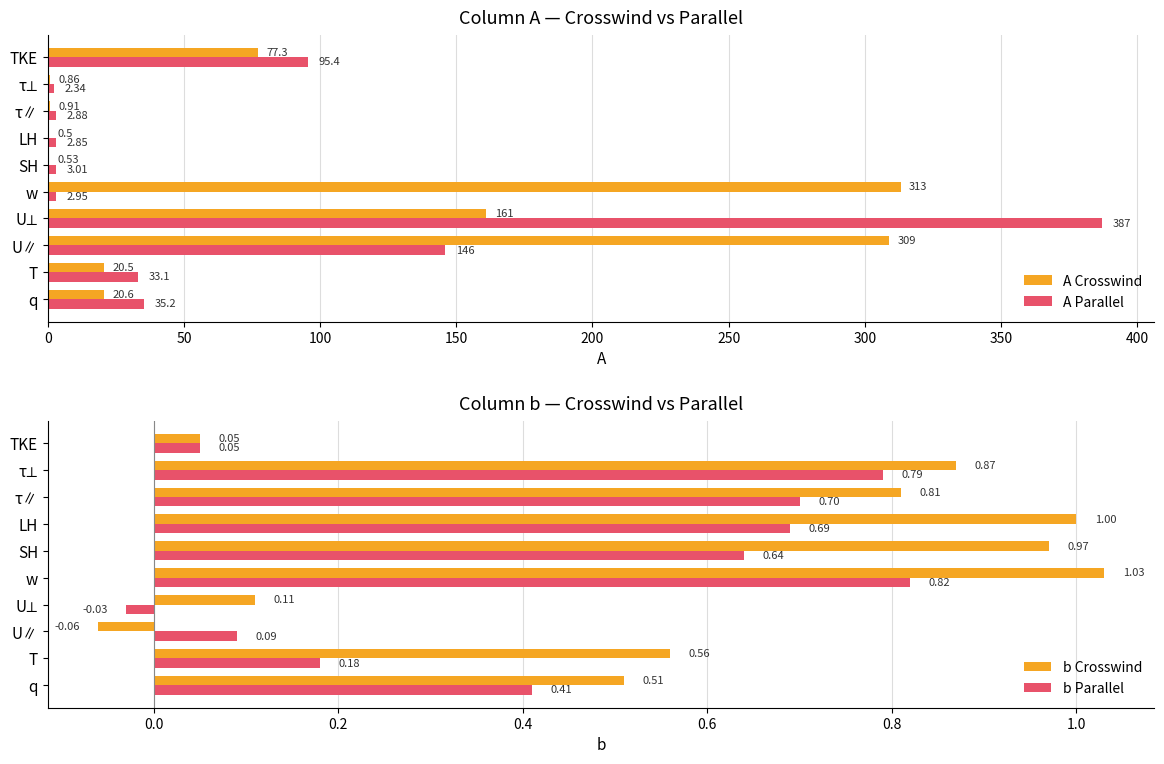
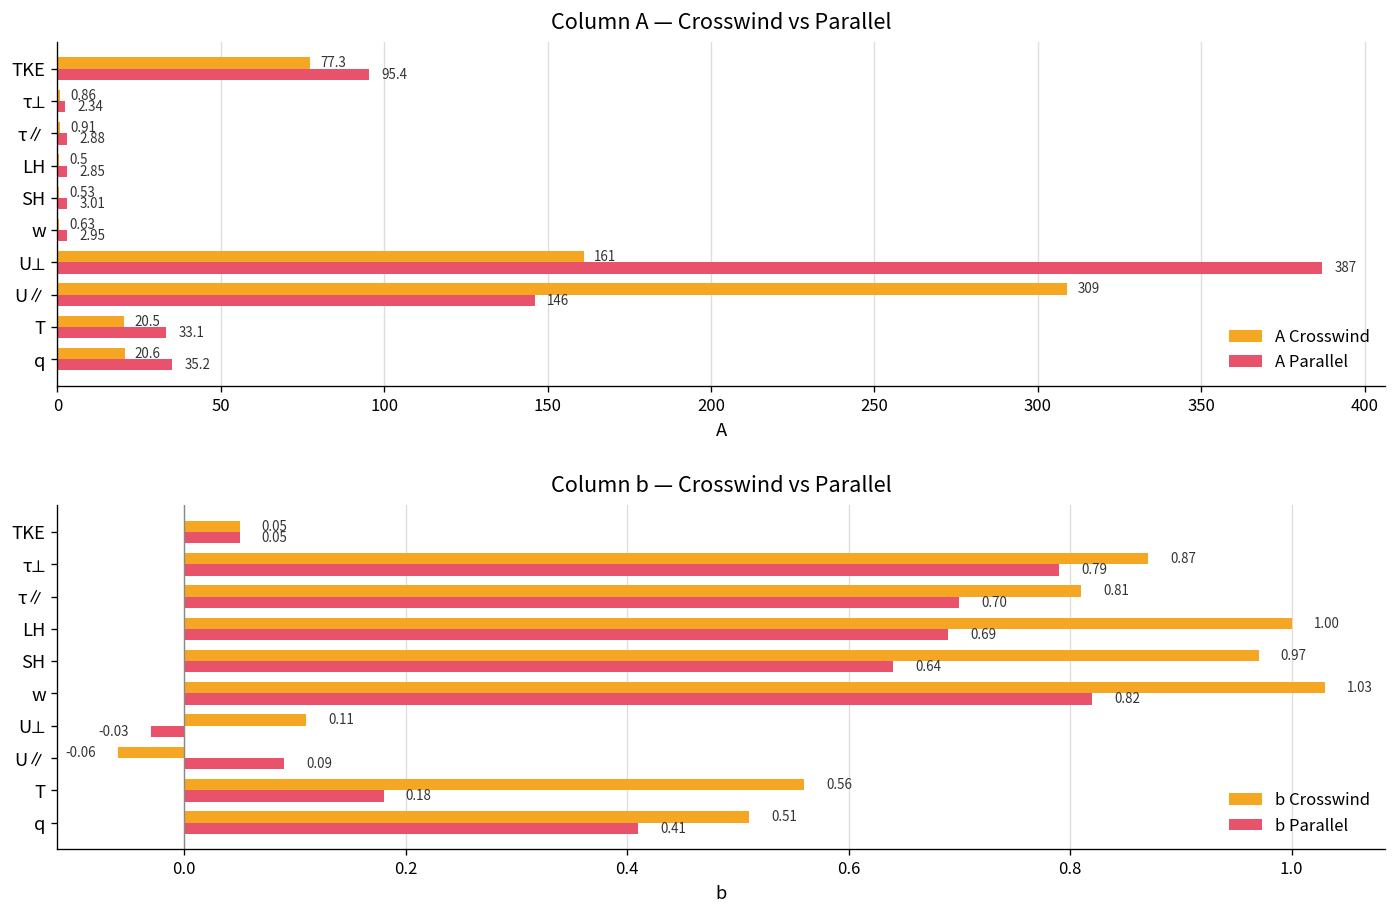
Column A — Crosswind vs Parallel, A Crosswind, w: 313 -> 0.63
